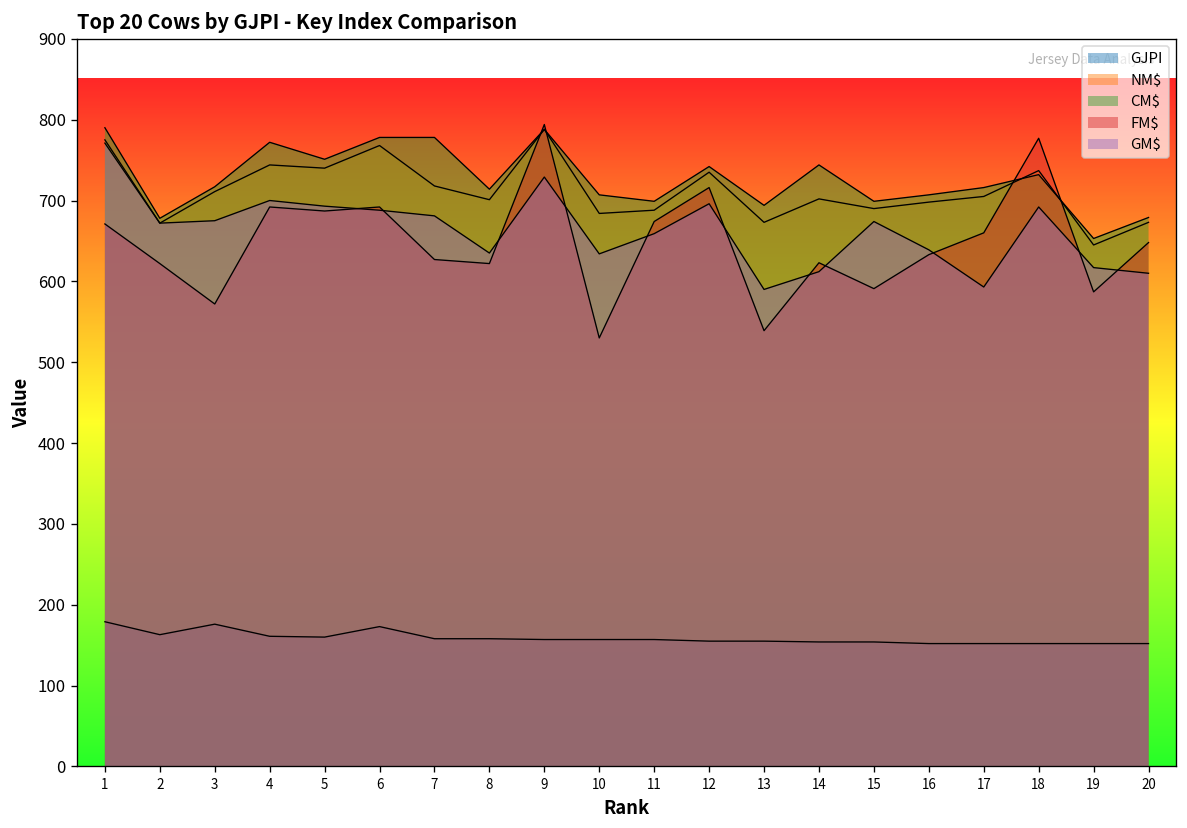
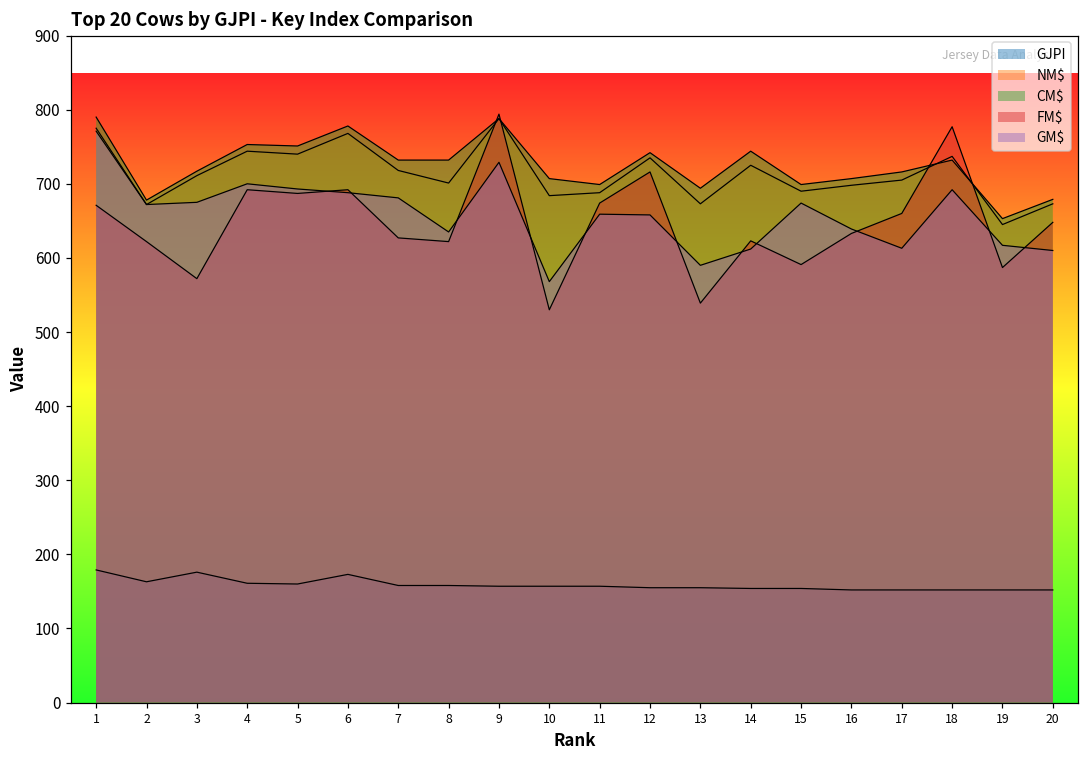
CM$, 4: 770 -> 750
CM$, 7: 780 -> 730
CM$, 8: 710 -> 730
GM$, 10: 630 -> 570
GM$, 12: 700 -> 660
NM$, 14: 700 -> 730
GM$, 17: 590 -> 610
